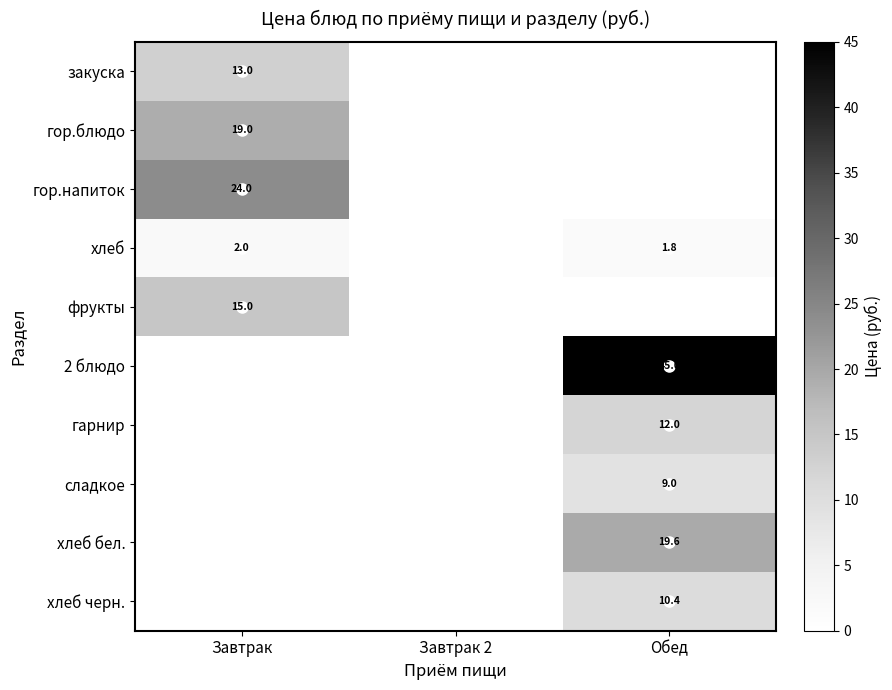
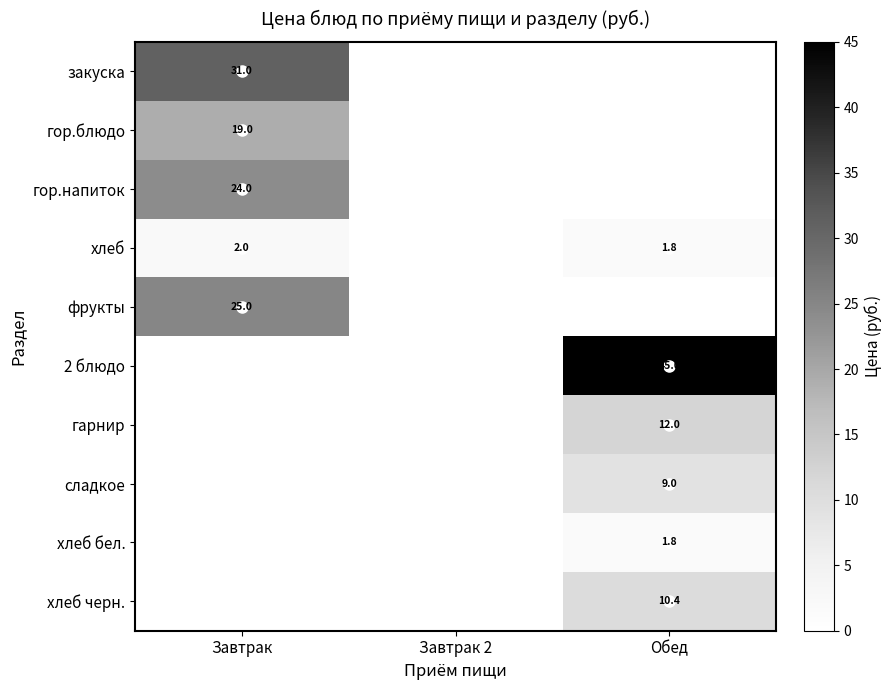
закуска, Завтрак: 13.0 -> 31.0
фрукты, Завтрак: 15.0 -> 25.0
хлеб бел., Обед: 19.6 -> 1.8
